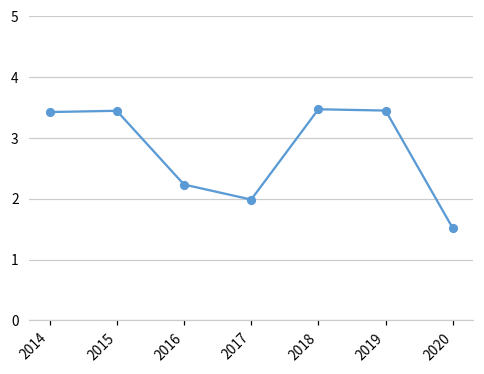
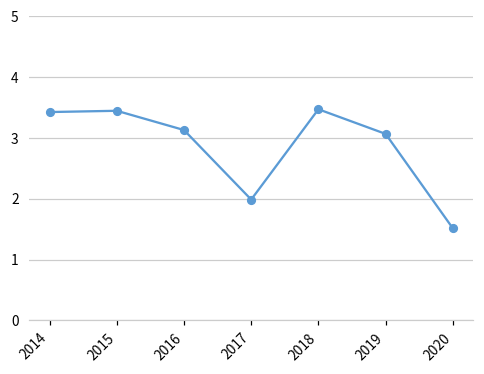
2016: 2.2 -> 3.1
2019: 3.5 -> 3.1
